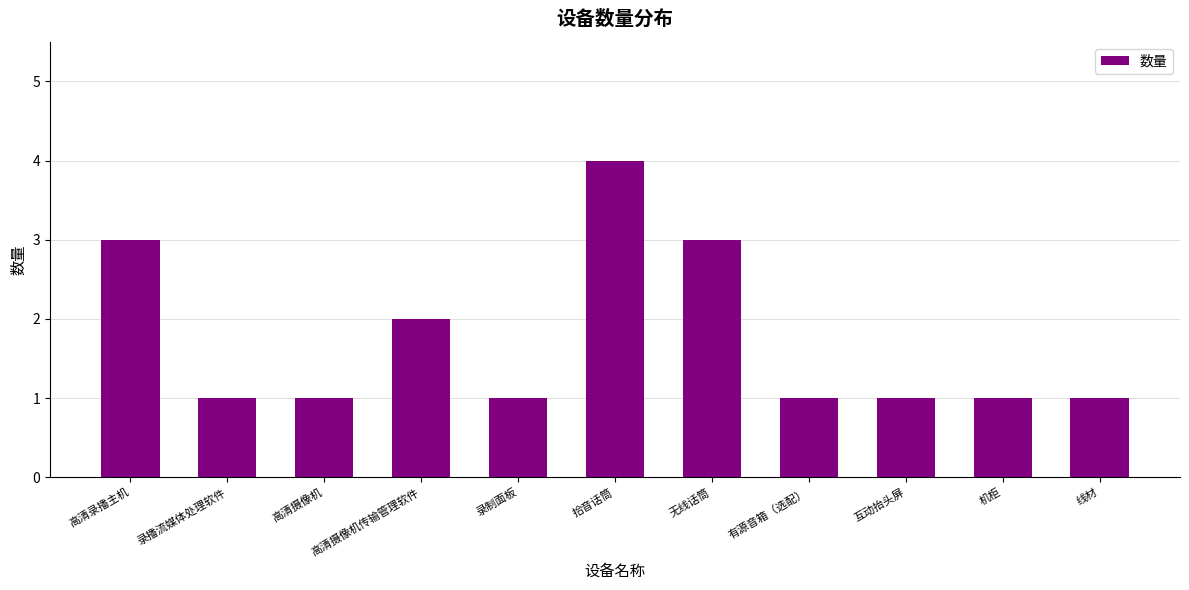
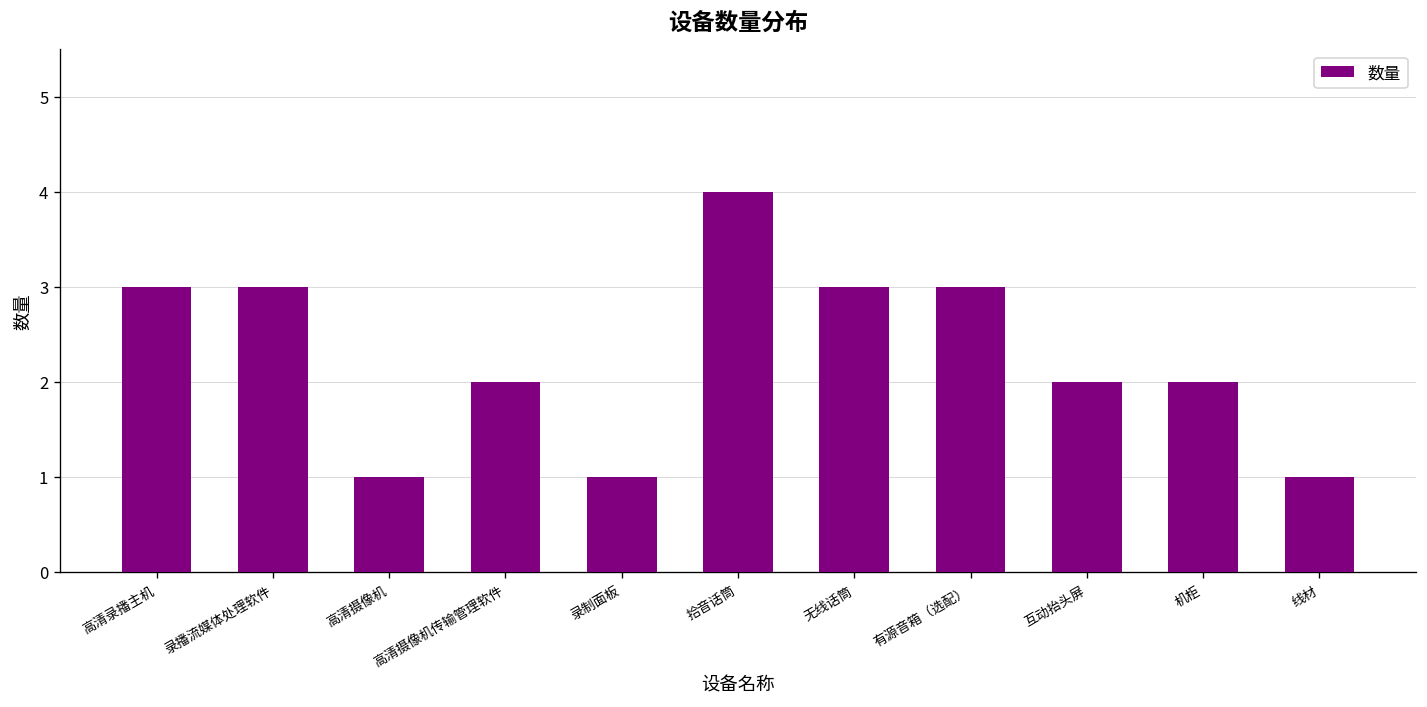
录播流媒体处理软件: 1 -> 3
有源音箱（选配）: 1 -> 3
互动抬头屏: 1 -> 2
机柜: 1 -> 2
